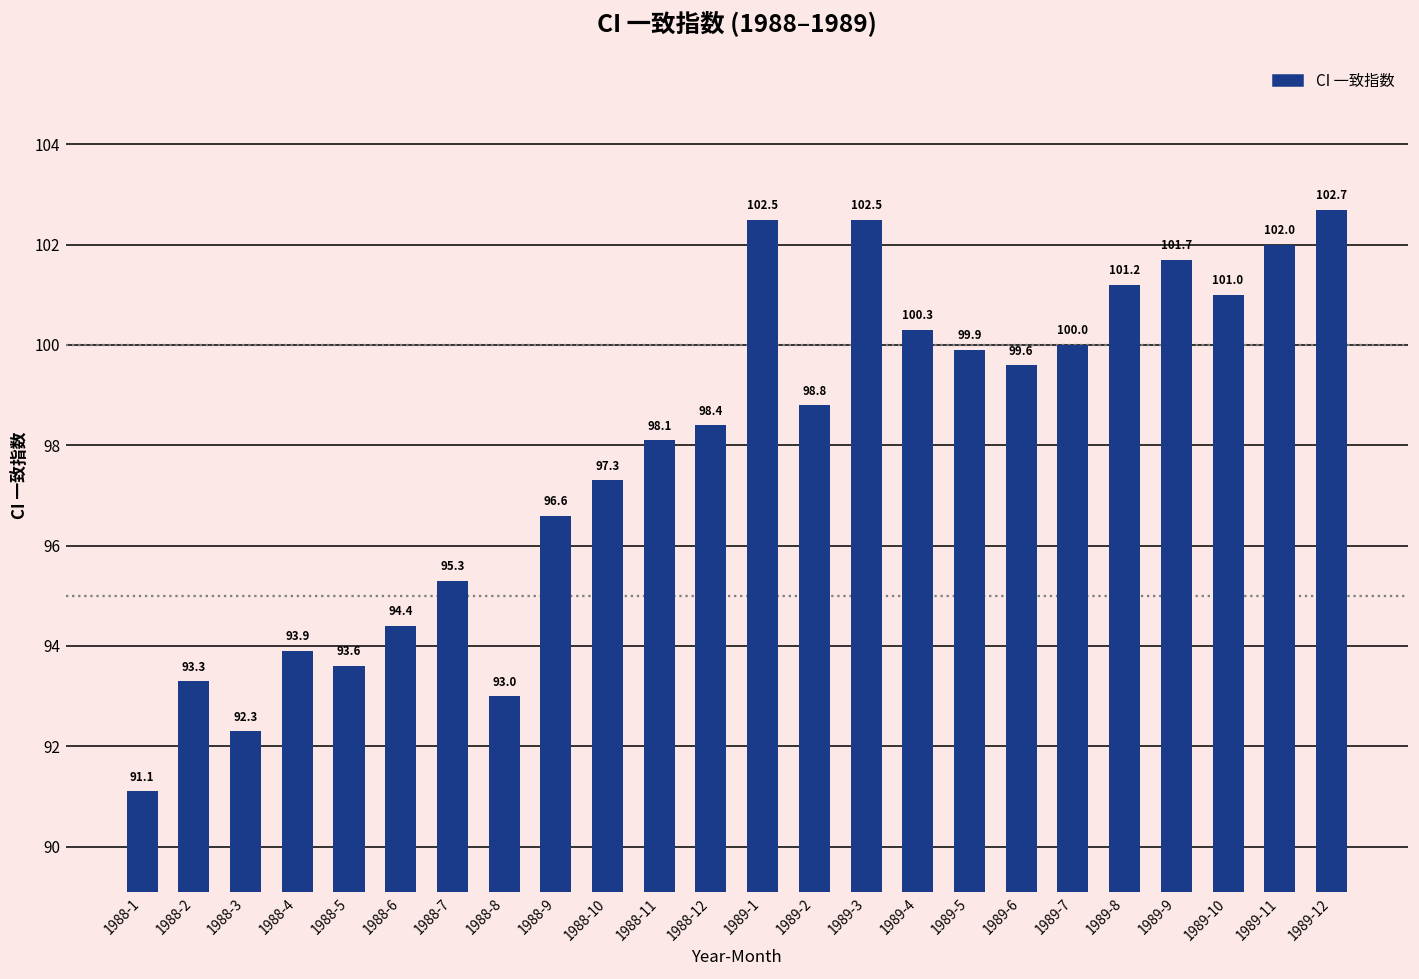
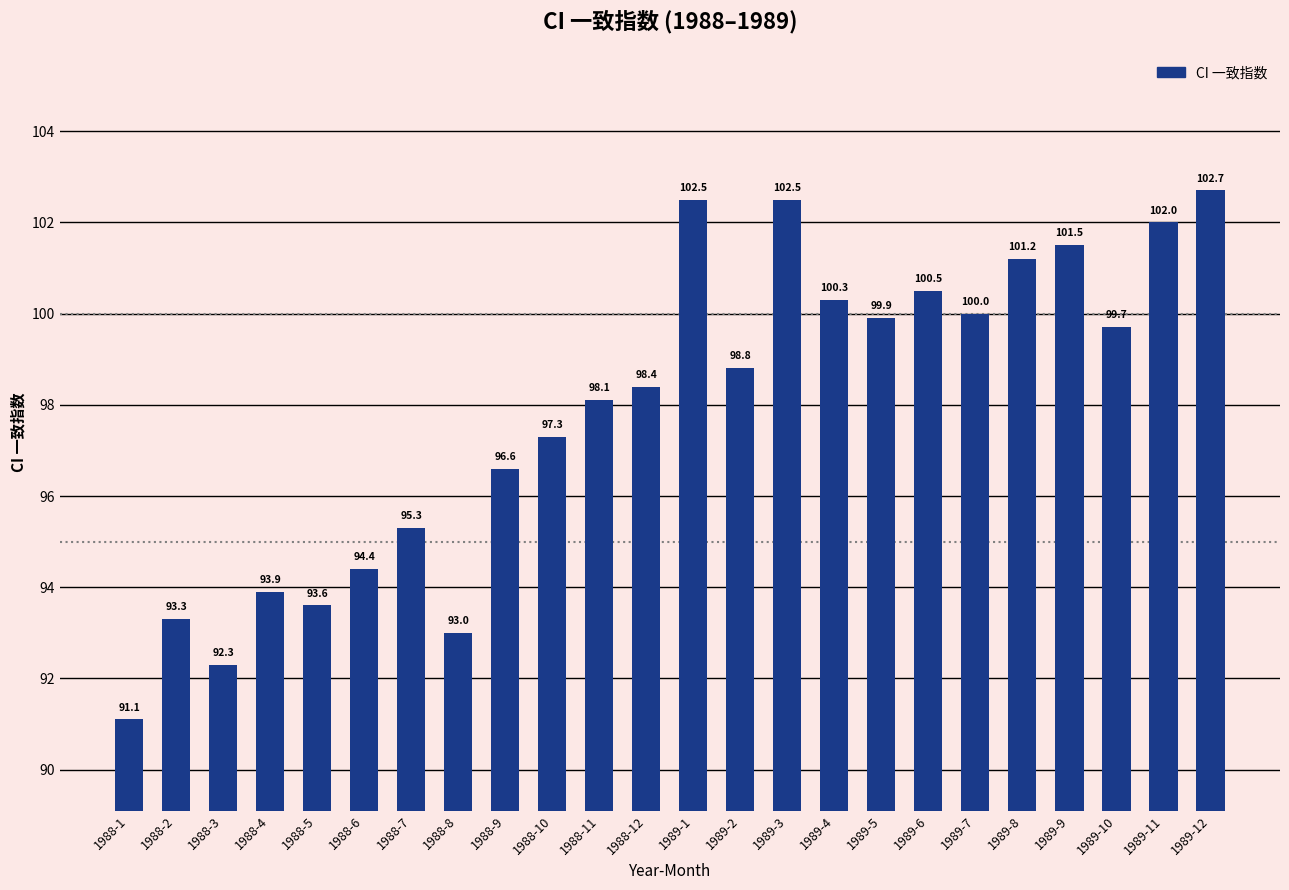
1989-6: 99.6 -> 100.5
1989-9: 101.7 -> 101.5
1989-10: 101.0 -> 99.7
